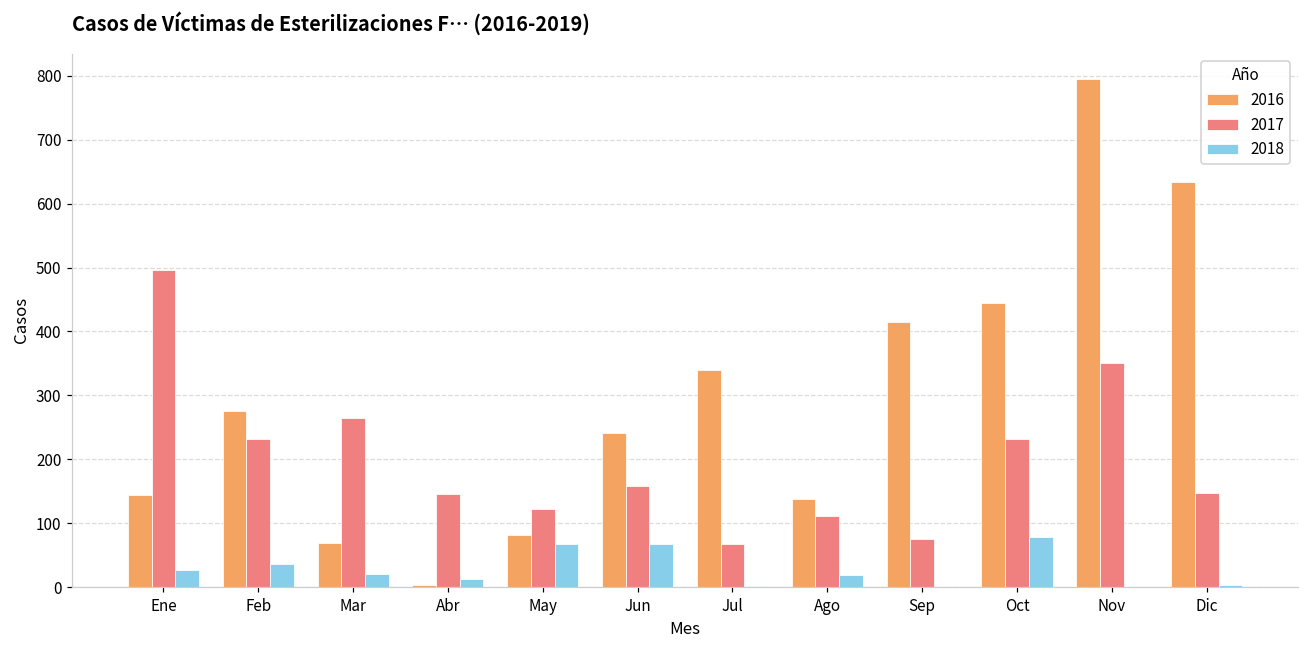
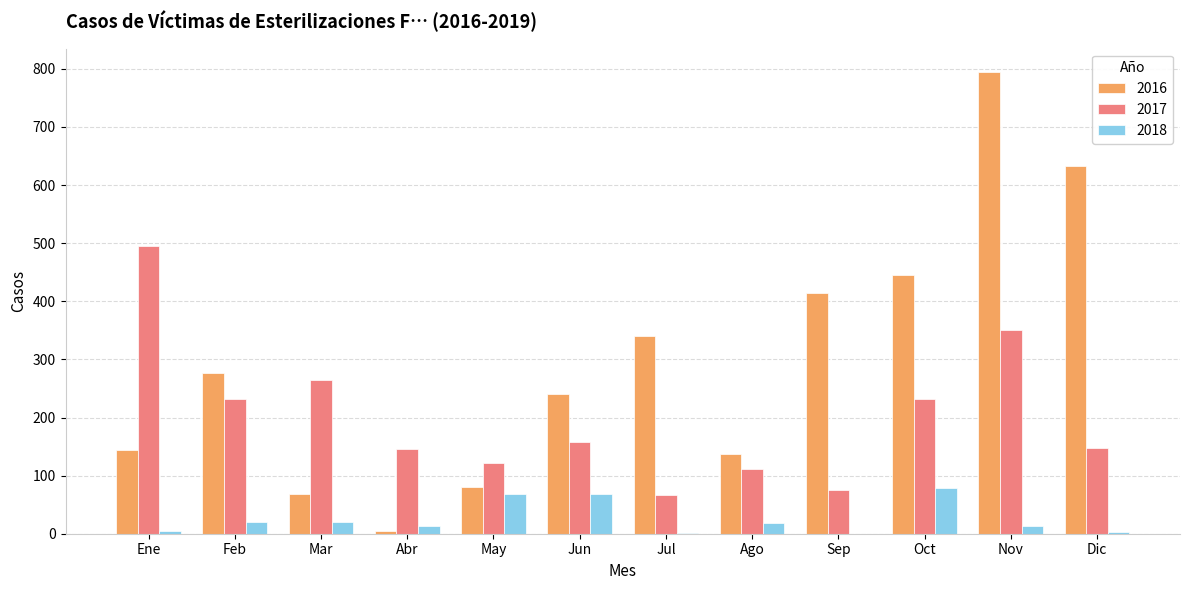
2018, Ene: 30 -> 0
2018, Feb: 40 -> 20
2018, Nov: 0 -> 10
